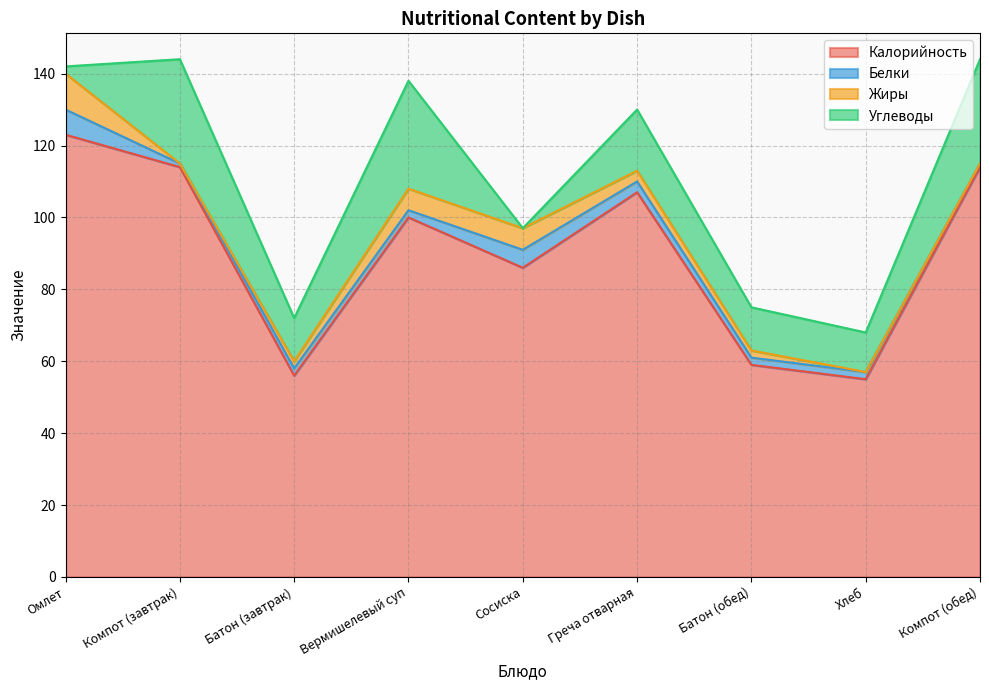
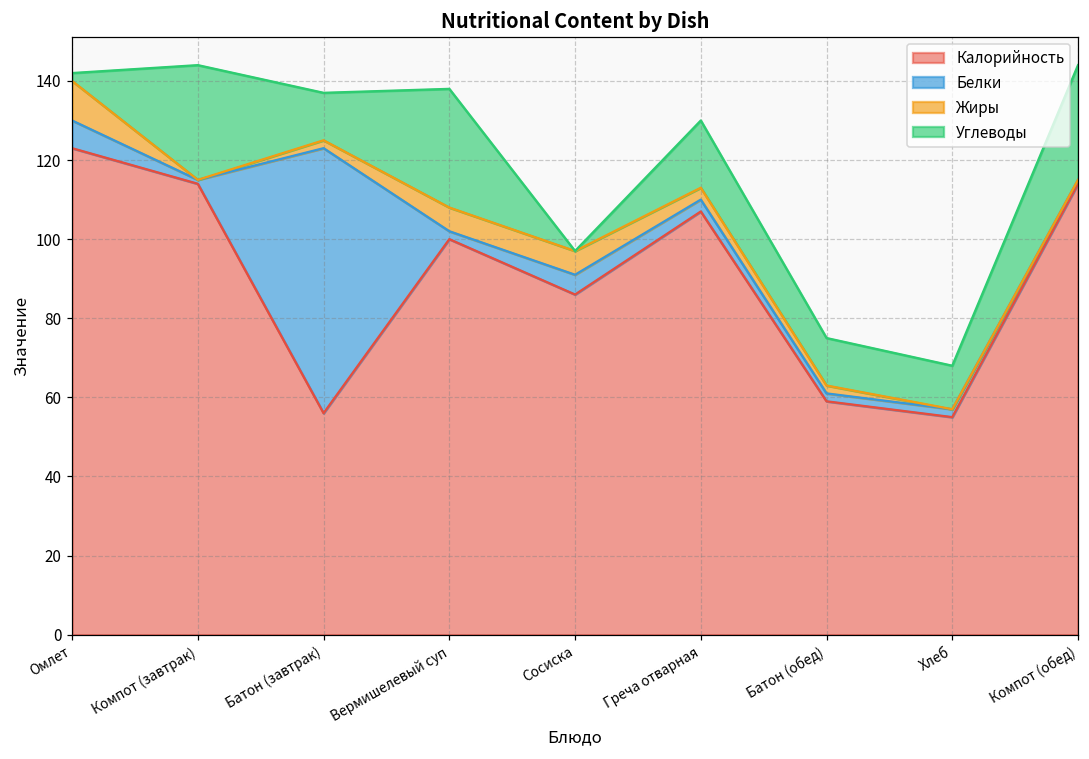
Белки, Батон (завтрак): 2 -> 67
